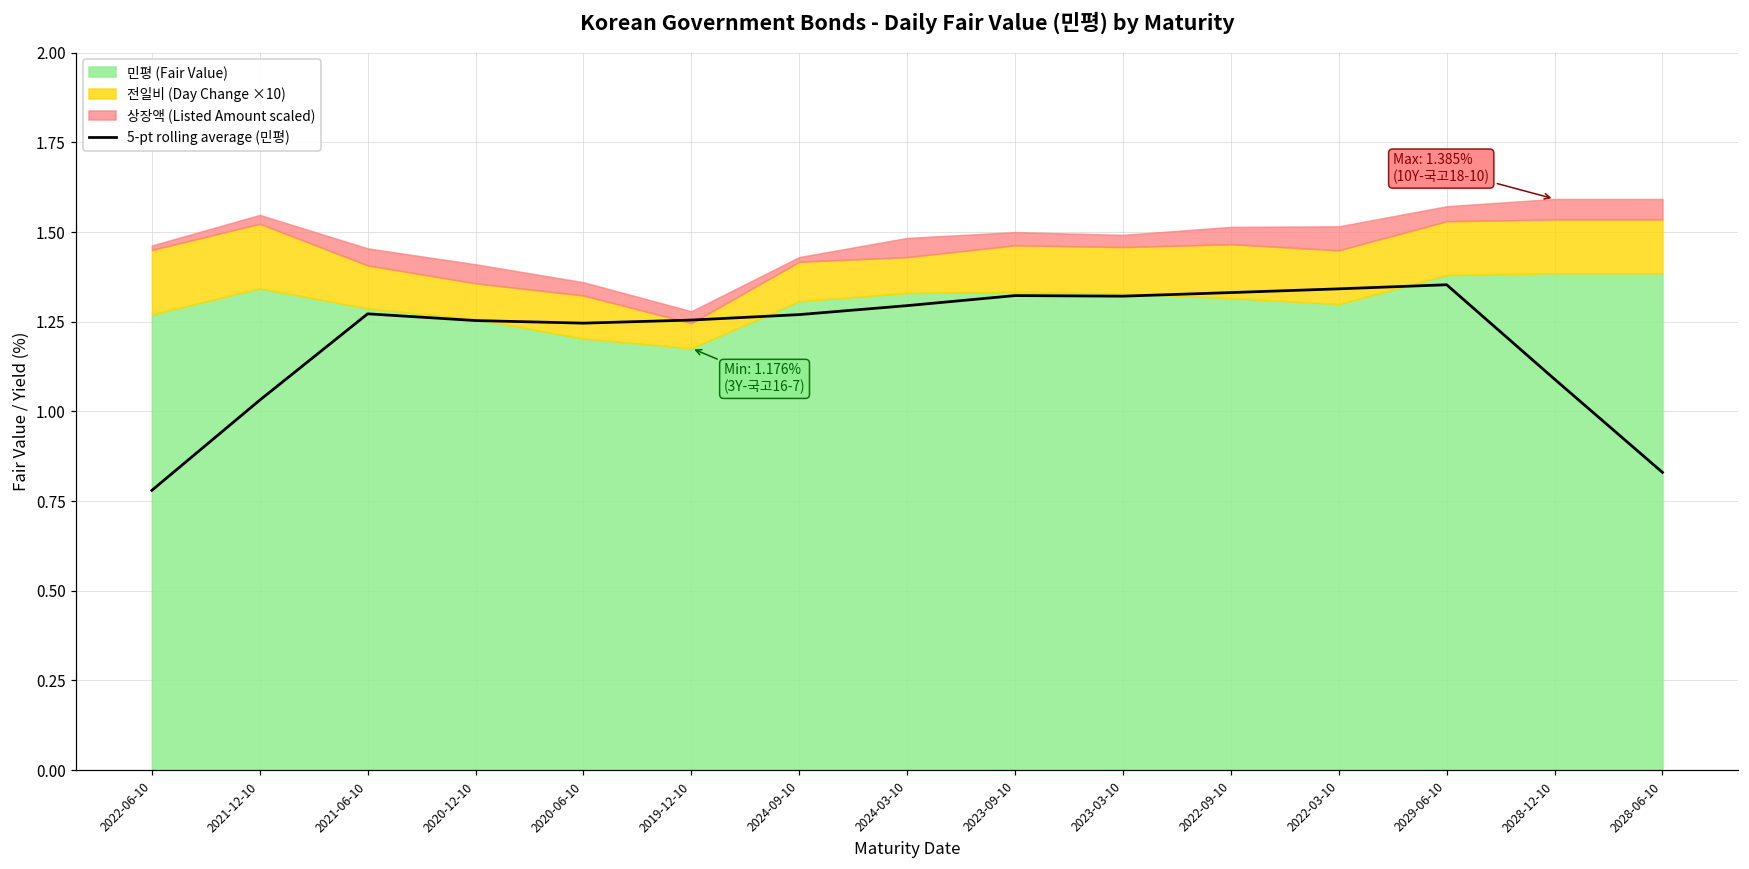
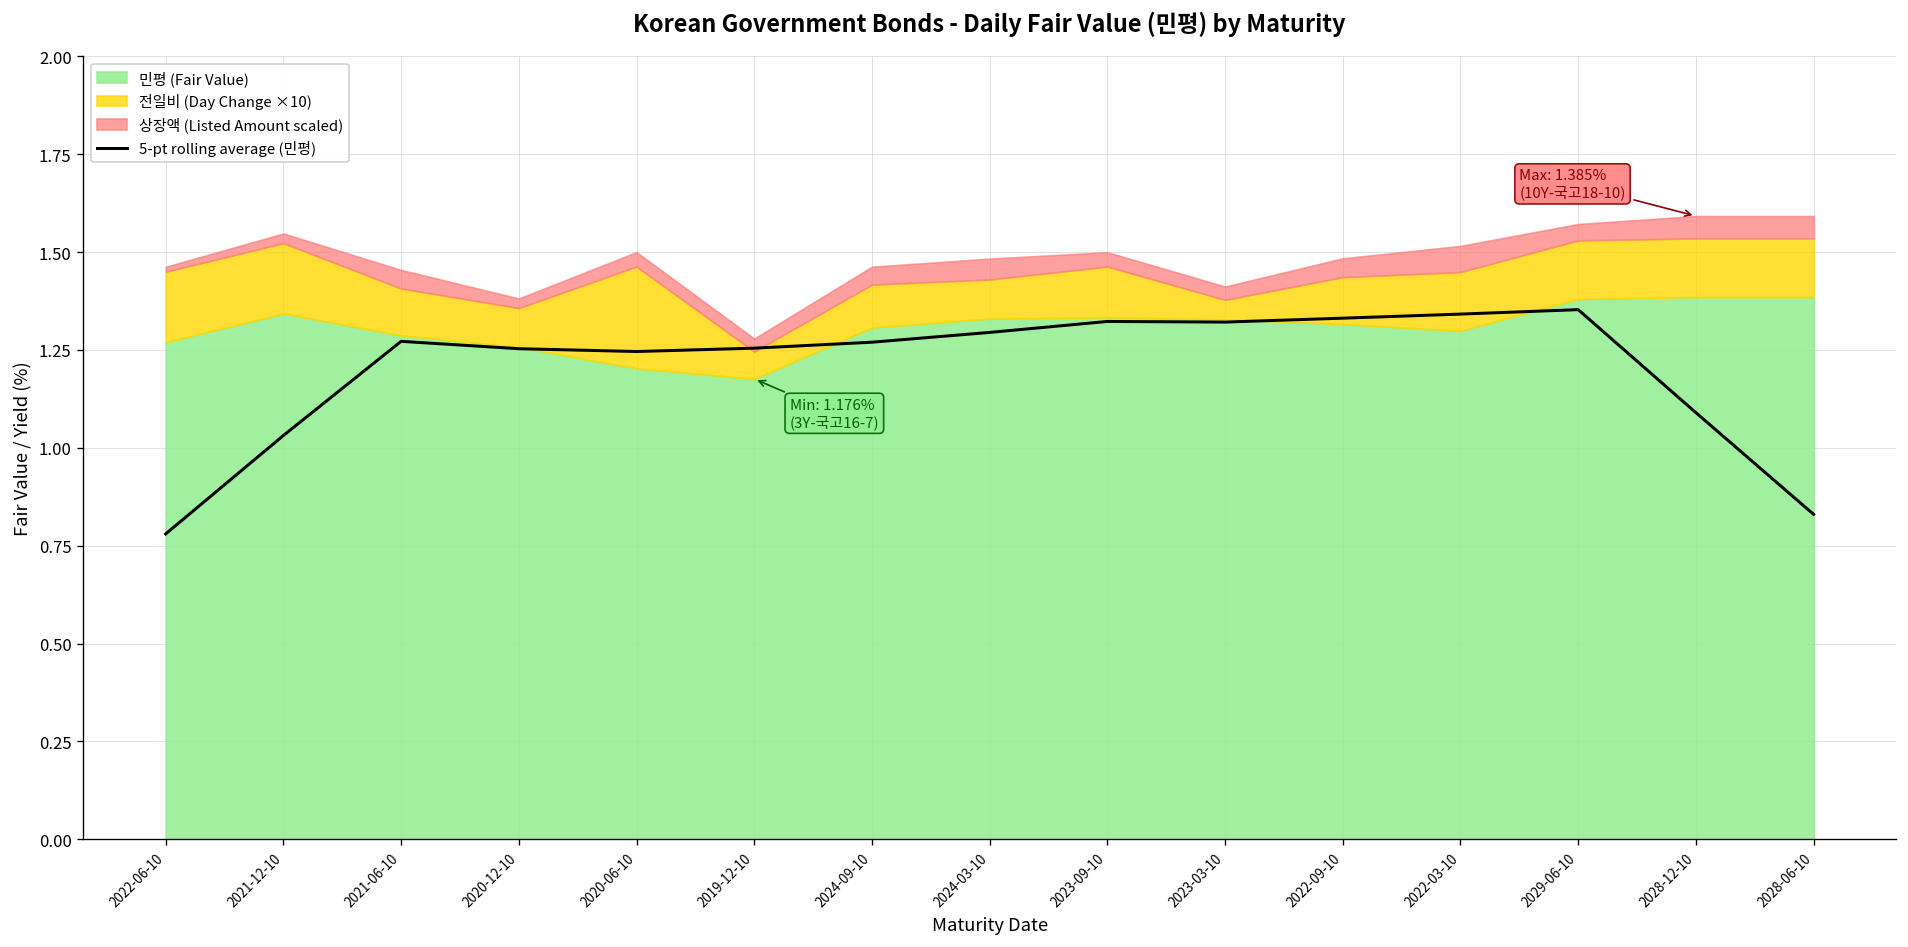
상장액 (Listed Amount scaled), 2020-12-10: 0.05 -> 0.02
전일비 (Day Change ×10), 2020-06-10: 0.12 -> 0.26
상장액 (Listed Amount scaled), 2024-09-10: 0.01 -> 0.05
전일비 (Day Change ×10), 2023-03-10: 0.13 -> 0.05
전일비 (Day Change ×10), 2022-09-10: 0.15 -> 0.12
